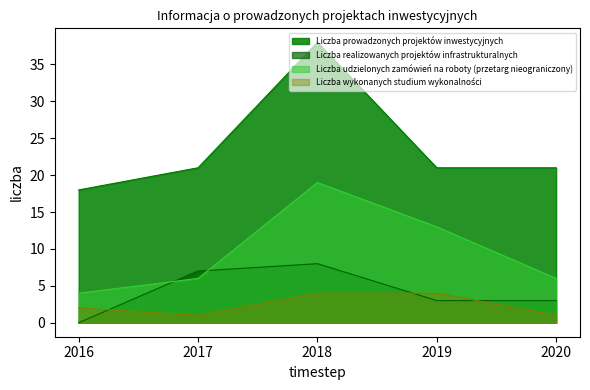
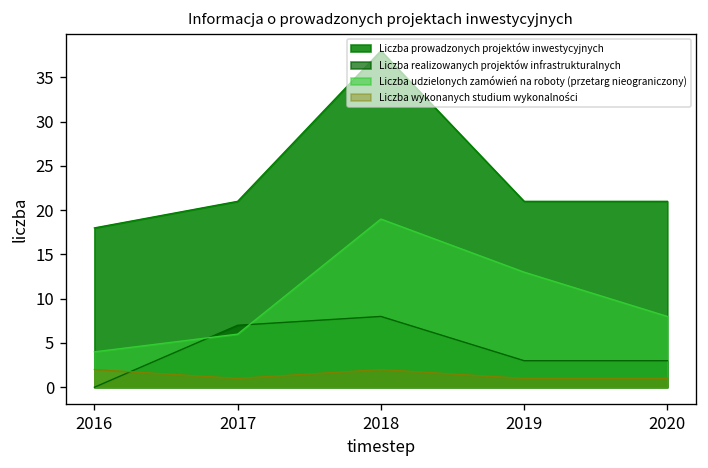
Liczba wykonanych studium wykonalności, 2018: 4 -> 2
Liczba wykonanych studium wykonalności, 2019: 4 -> 1
Liczba udzielonych zamówień na roboty (przetarg nieograniczony), 2020: 6 -> 8
